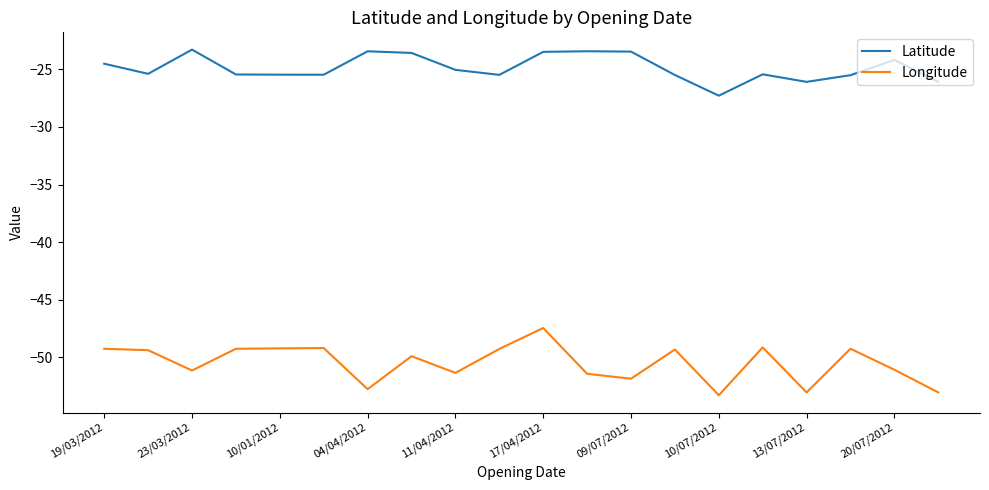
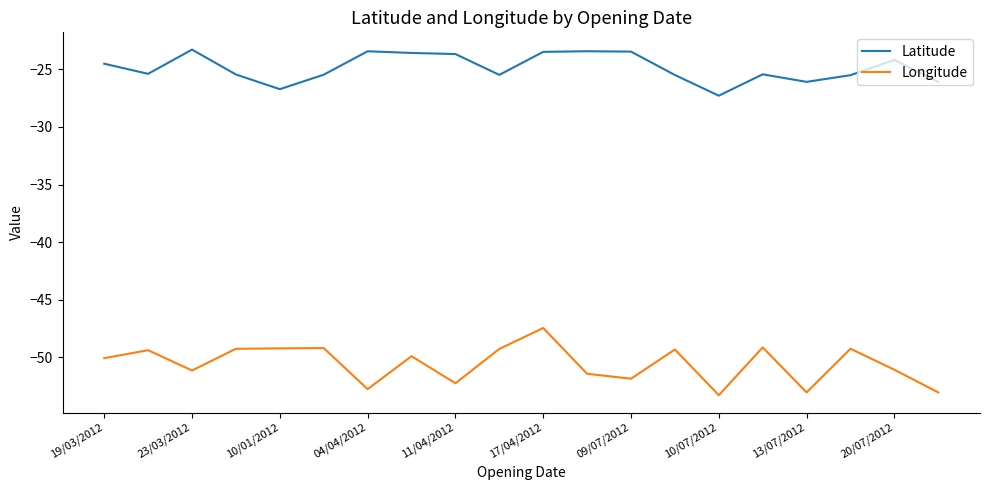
Longitude, 19/03/2012: -49.3 -> -50.1
Latitude, 10/01/2012: -25.5 -> -26.7
Latitude, 11/04/2012: -25.0 -> -23.7
Longitude, 11/04/2012: -51.4 -> -52.3
